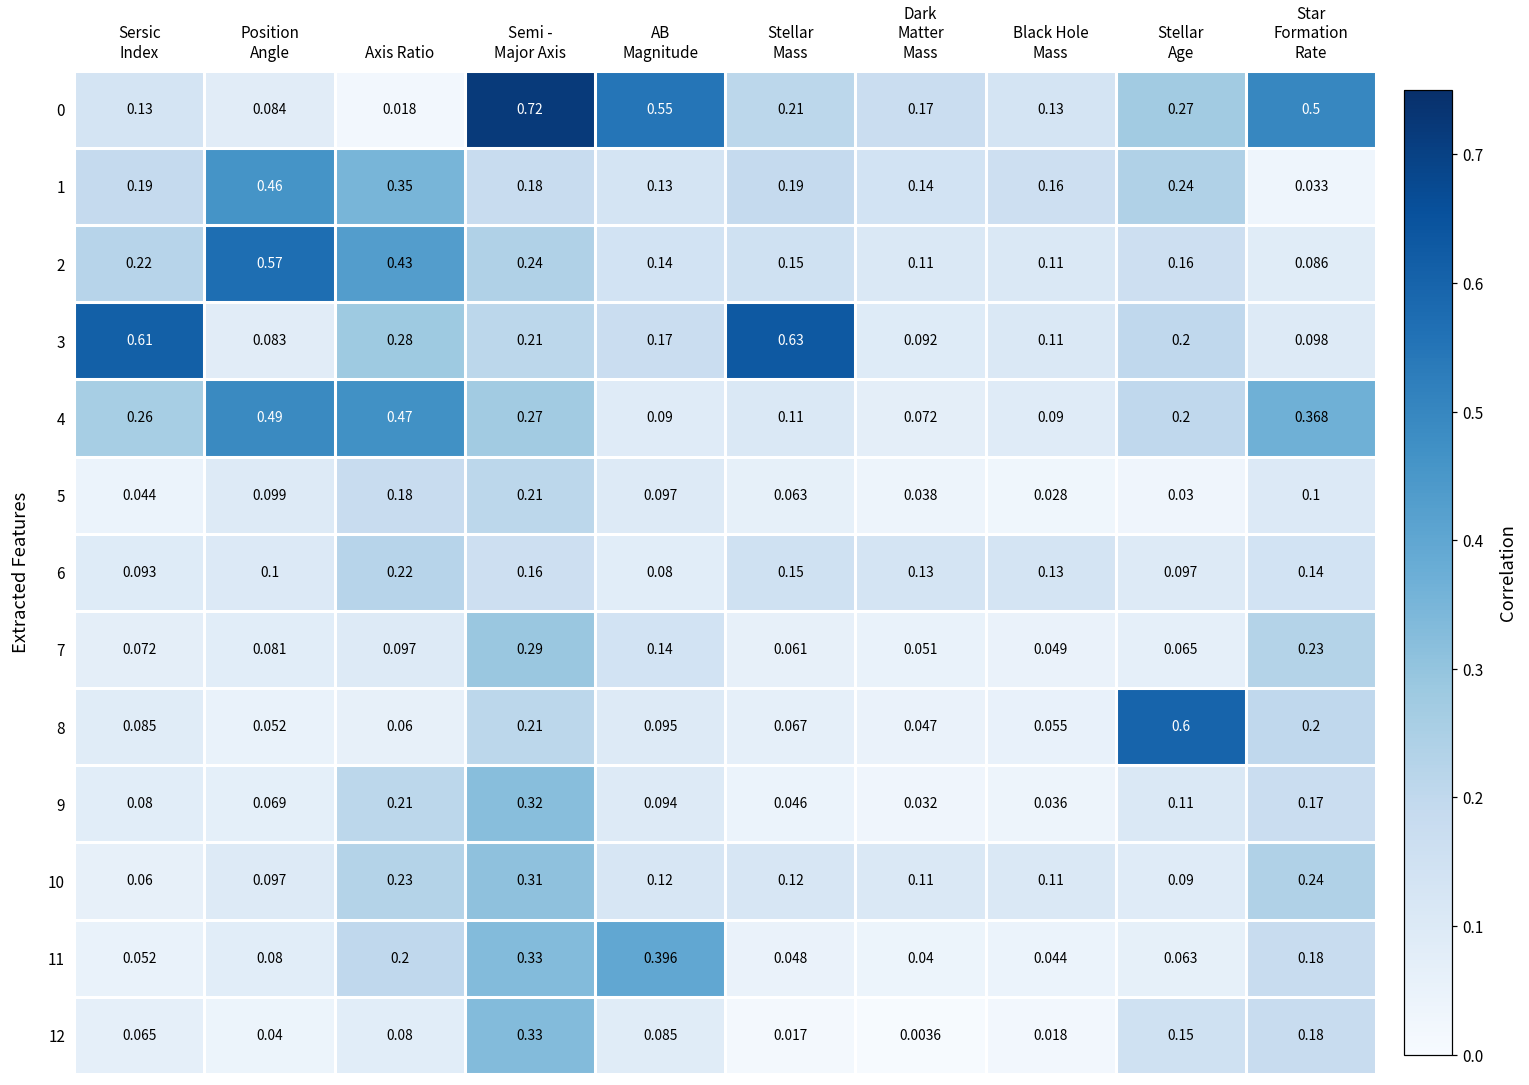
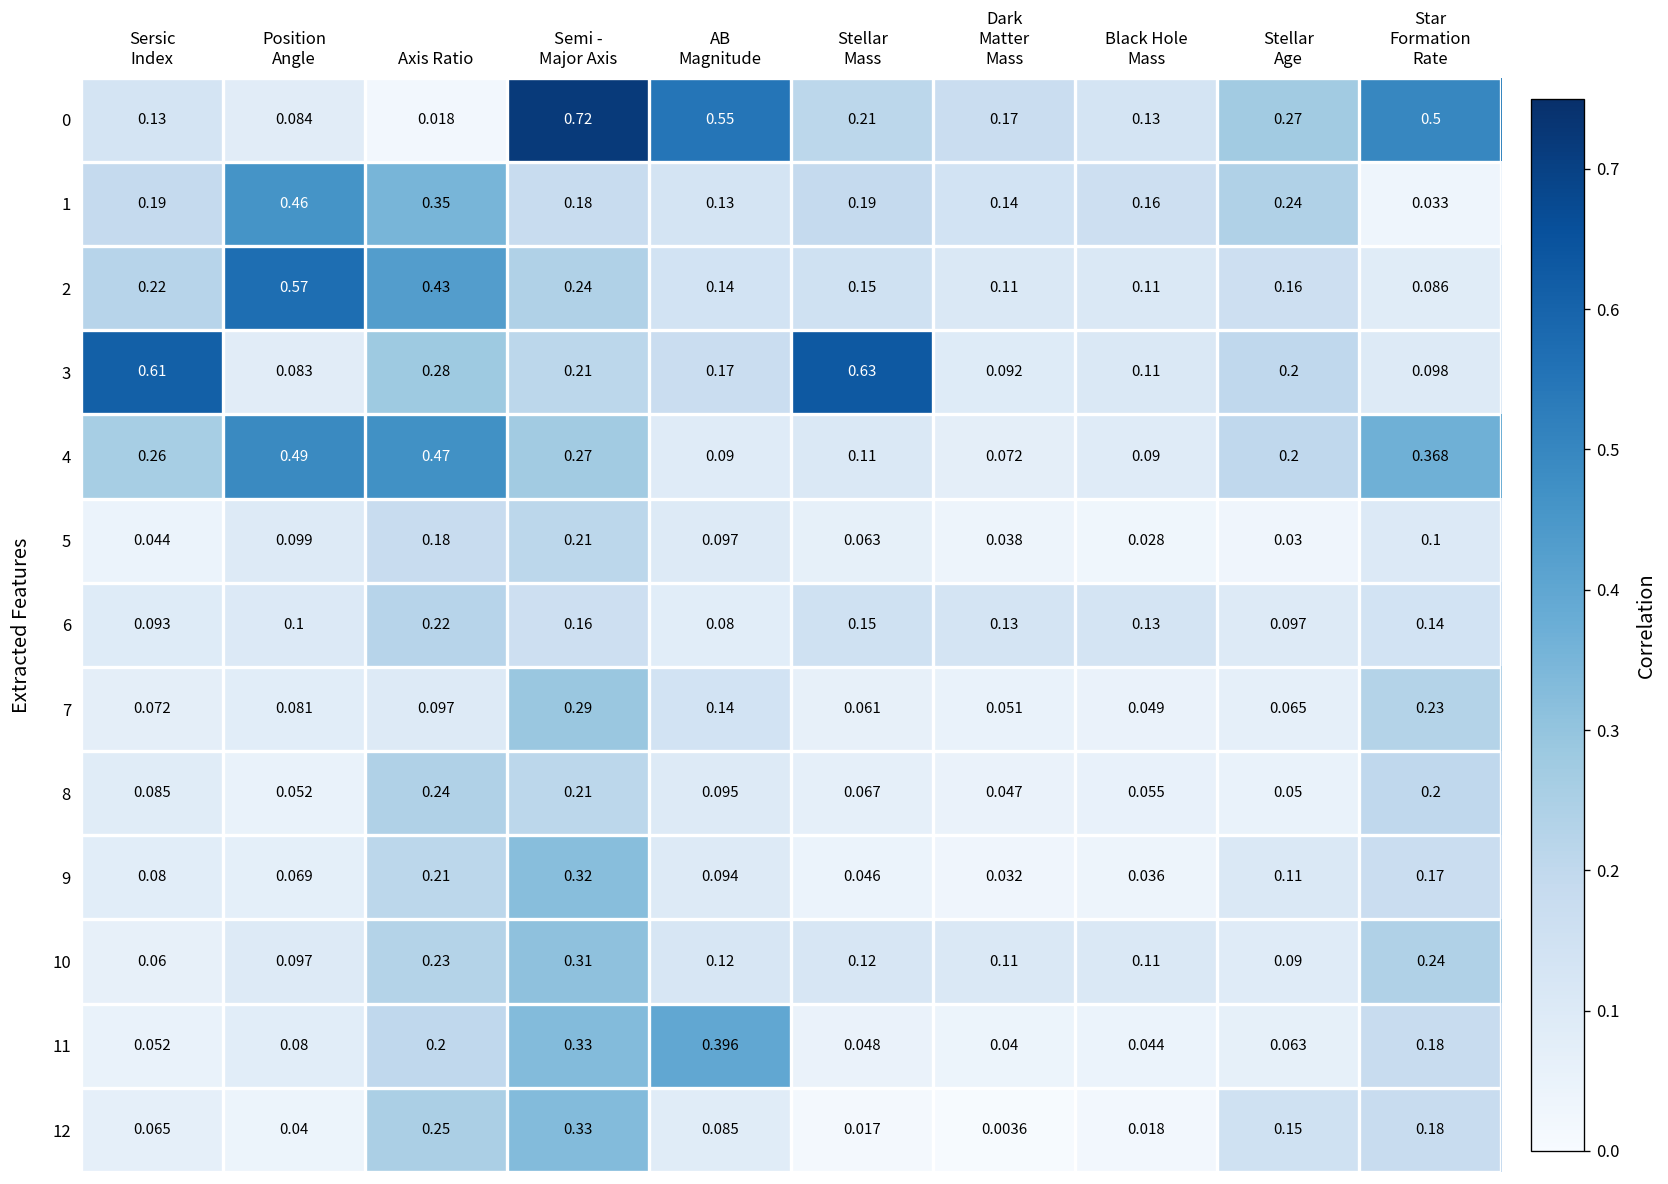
8, Axis Ratio: 0.06 -> 0.24
8, Stellar Age: 0.6 -> 0.05
12, Axis Ratio: 0.08 -> 0.25
